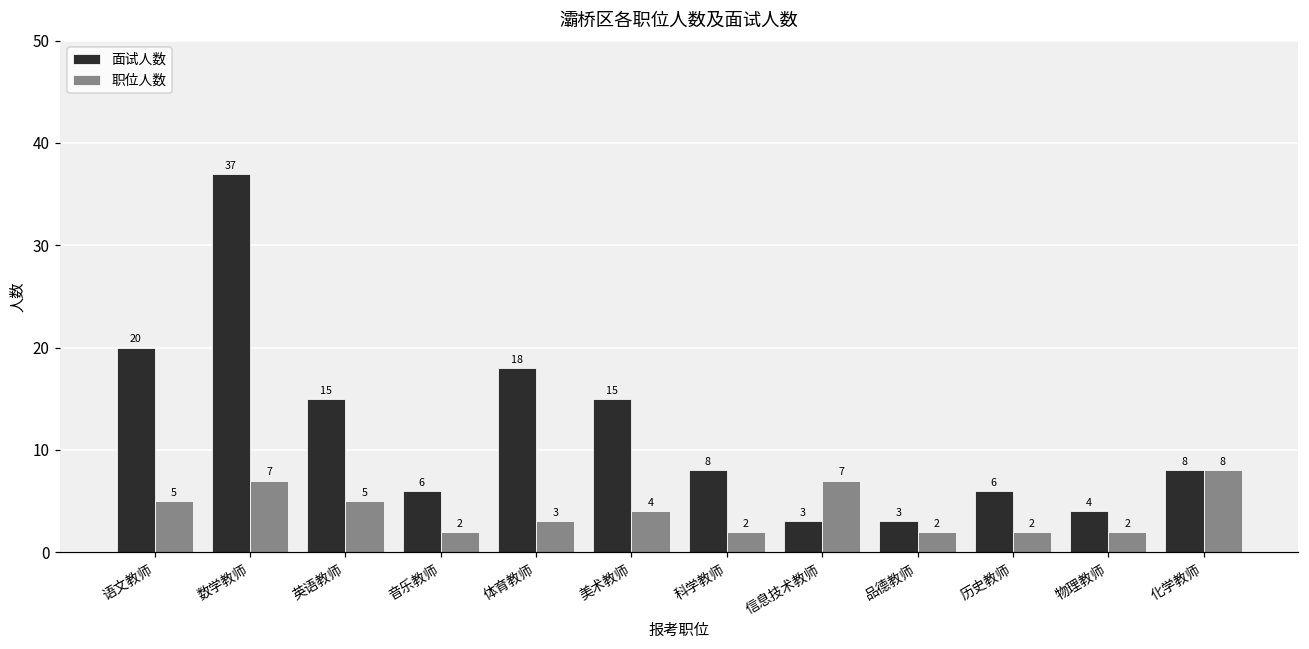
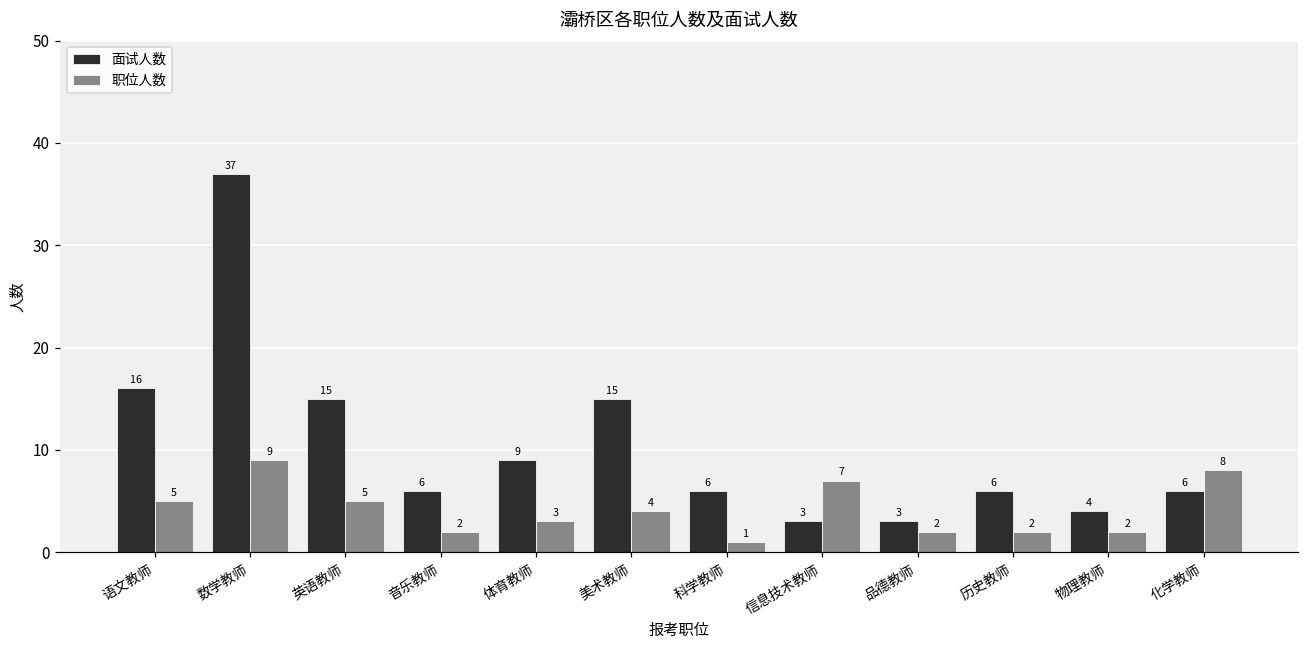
面试人数, 语文教师: 20 -> 16
职位人数, 数学教师: 7 -> 9
面试人数, 体育教师: 18 -> 9
面试人数, 科学教师: 8 -> 6
职位人数, 科学教师: 2 -> 1
面试人数, 化学教师: 8 -> 6
